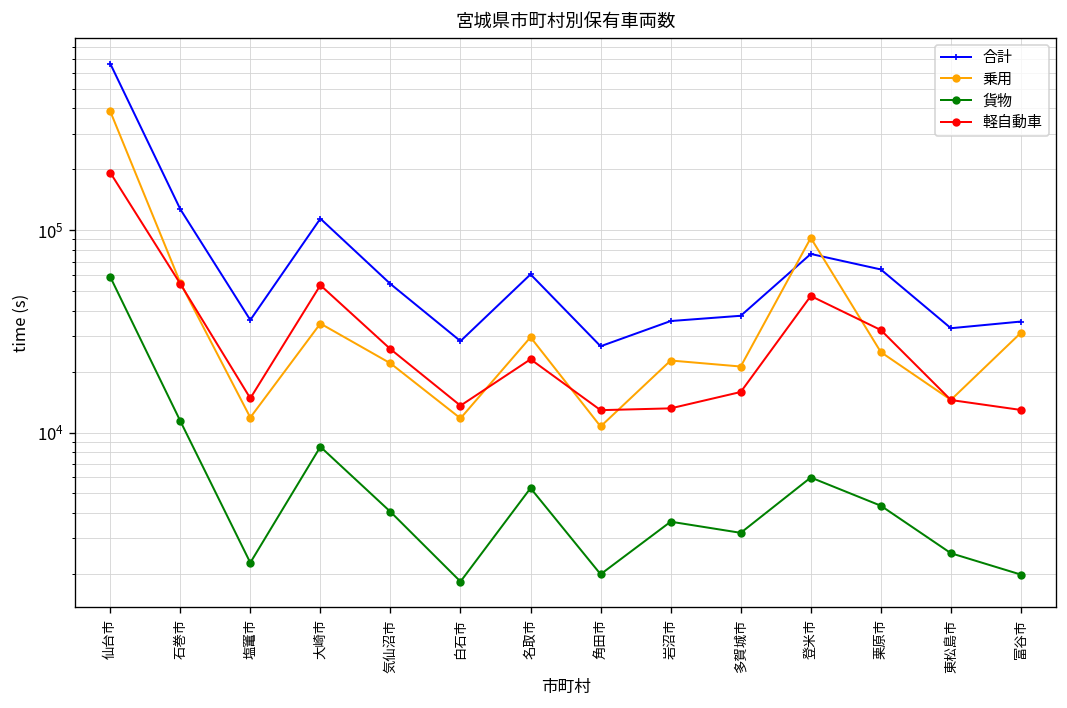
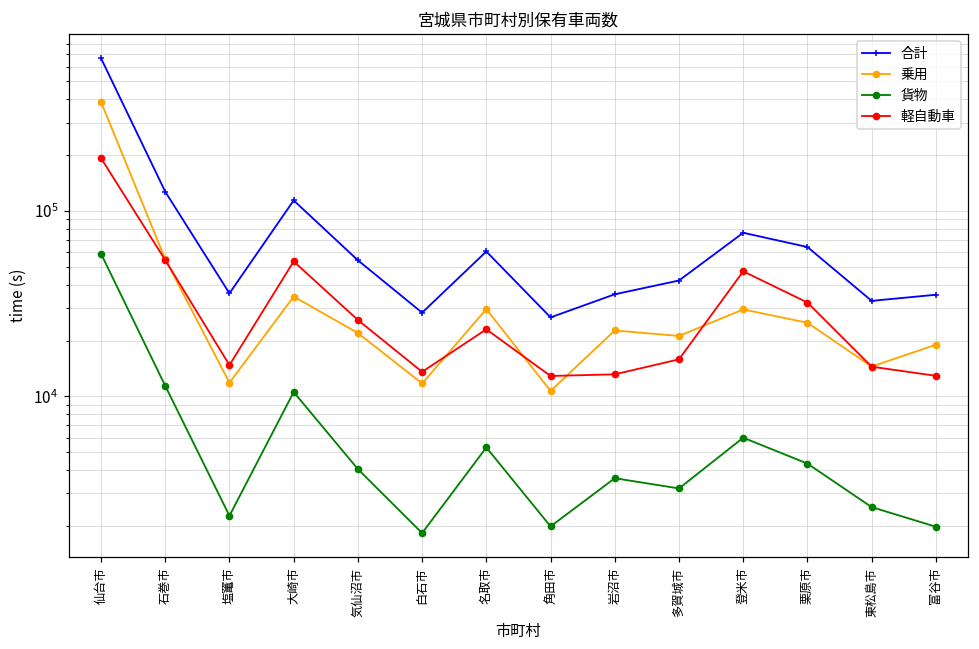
貨物, 大崎市: 9000 -> 11000
合計, 多賀城市: 38000 -> 42000
乗用, 登米市: 90000 -> 29000
乗用, 富谷市: 31000 -> 19000
